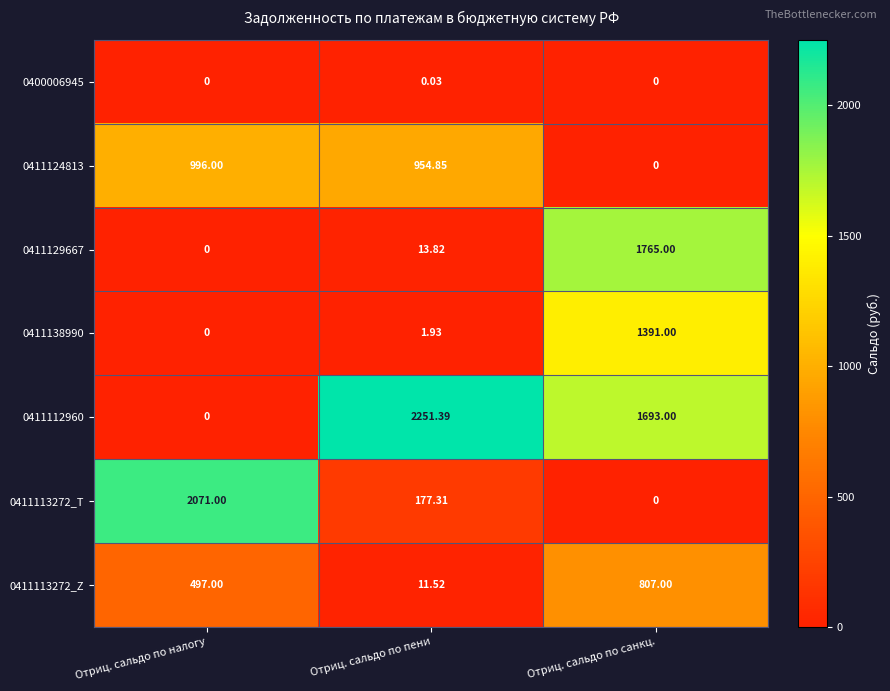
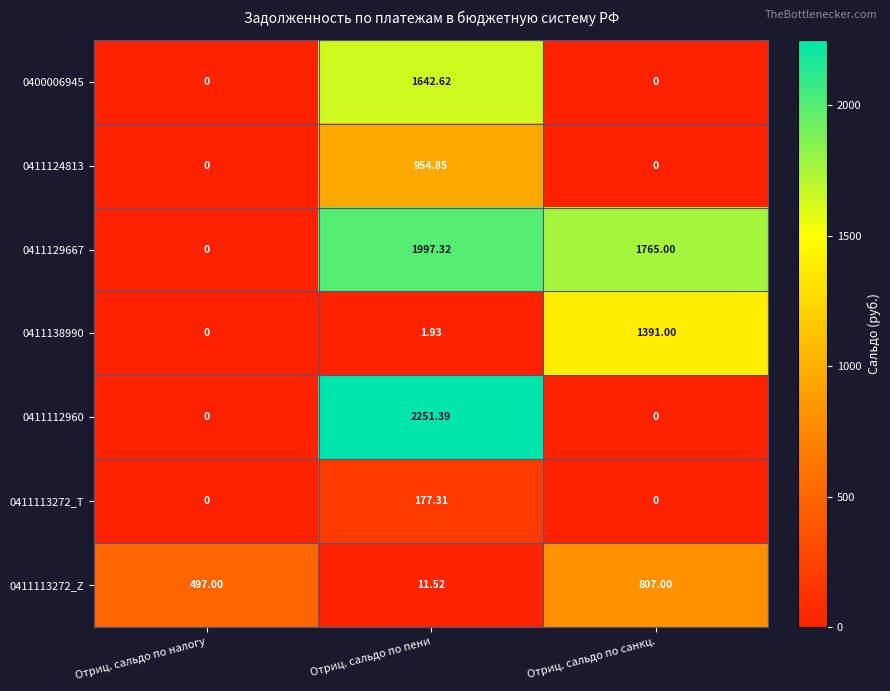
0400006945, Отриц. сальдо по пени: 0.03 -> 1642.62
0411124813, Отриц. сальдо по налогу: 996.00 -> 0
0411129667, Отриц. сальдо по пени: 13.82 -> 1997.32
0411112960, Отриц. сальдо по санкц.: 1693.00 -> 0
0411113272_T, Отриц. сальдо по налогу: 2071.00 -> 0
